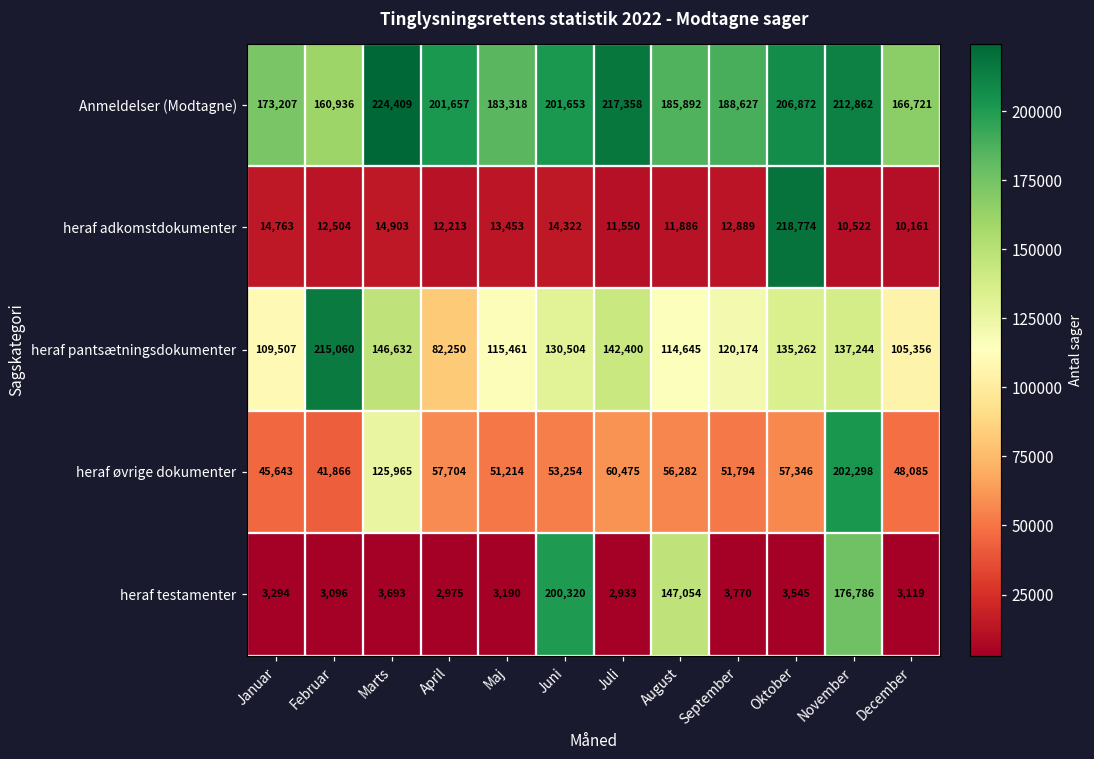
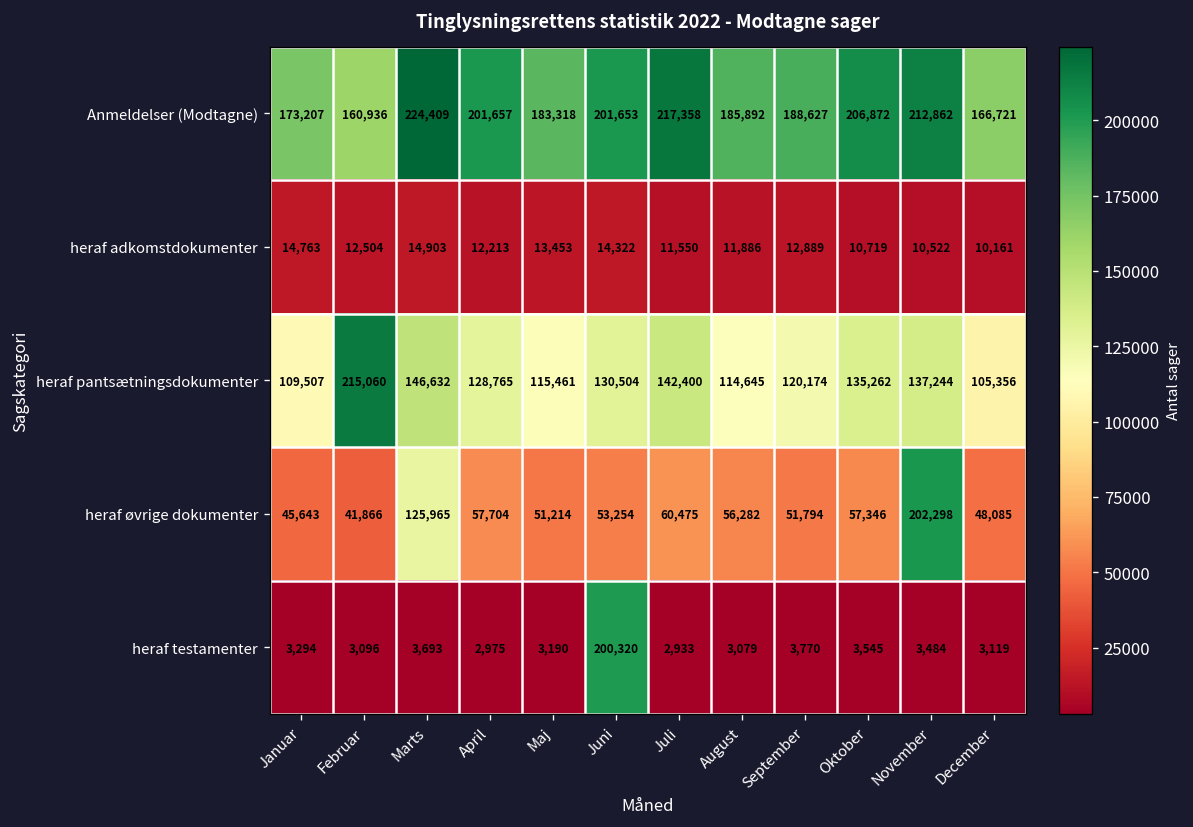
heraf adkomstdokumenter, Oktober: 218,774 -> 10,719
heraf pantsætningsdokumenter, April: 82,250 -> 128,765
heraf testamenter, August: 147,054 -> 3,079
heraf testamenter, November: 176,786 -> 3,484
